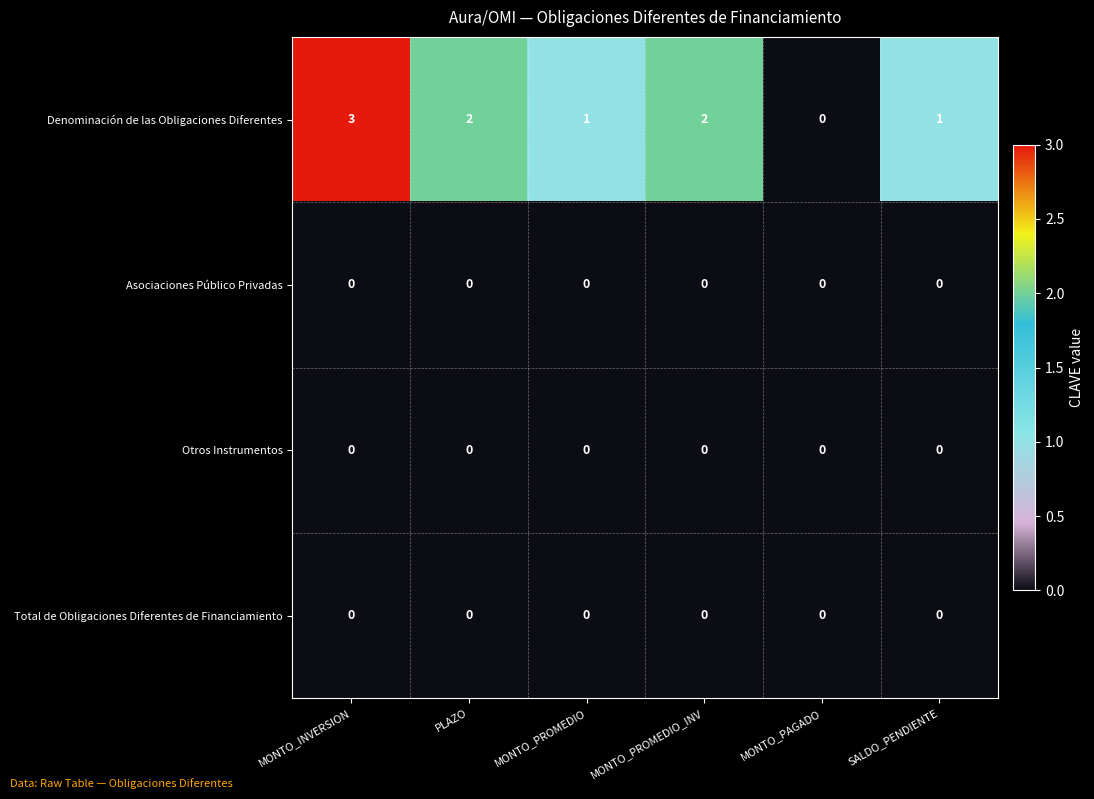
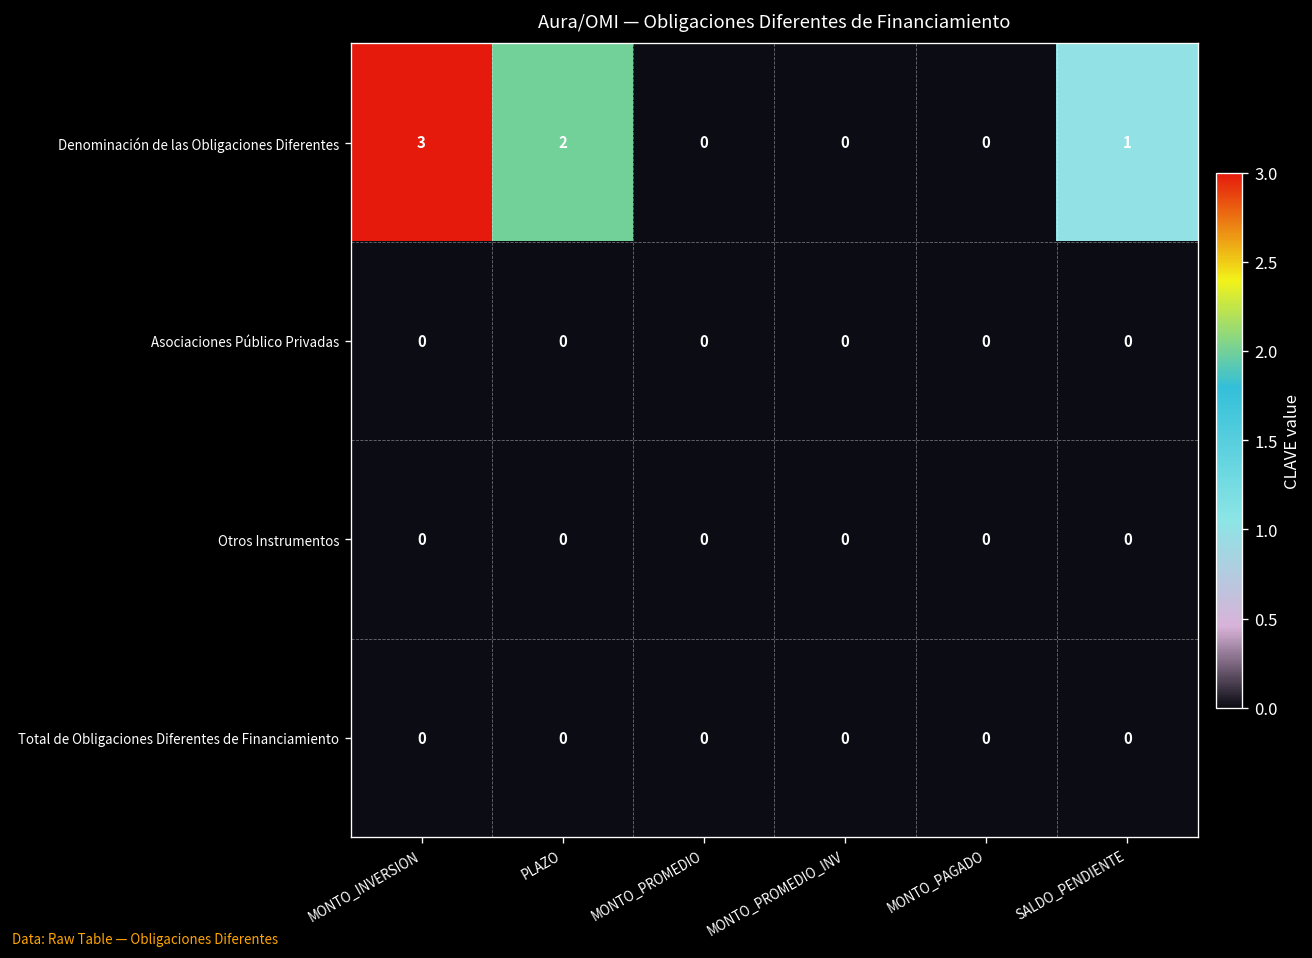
Denominación de las Obligaciones Diferentes, MONTO_PROMEDIO: 1 -> 0
Denominación de las Obligaciones Diferentes, MONTO_PROMEDIO_INV: 2 -> 0
